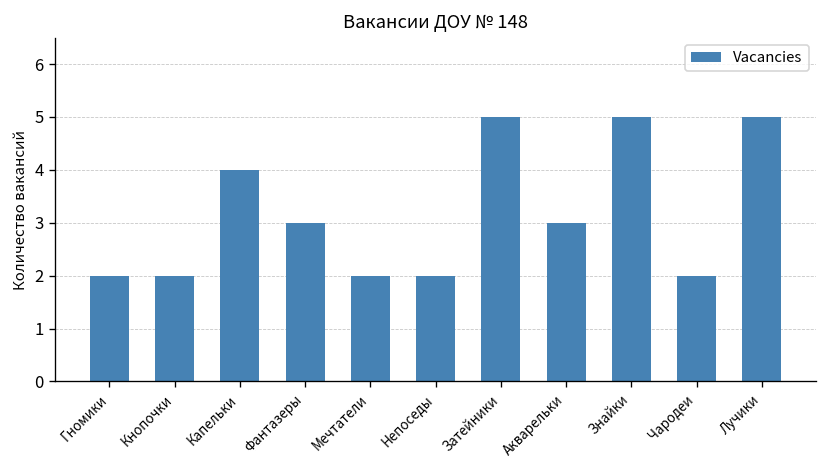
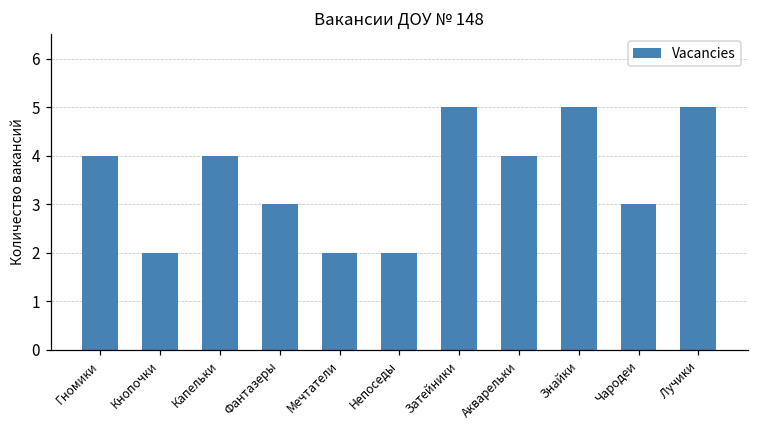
Гномики: 2 -> 4
Акварельки: 3 -> 4
Чародеи: 2 -> 3
